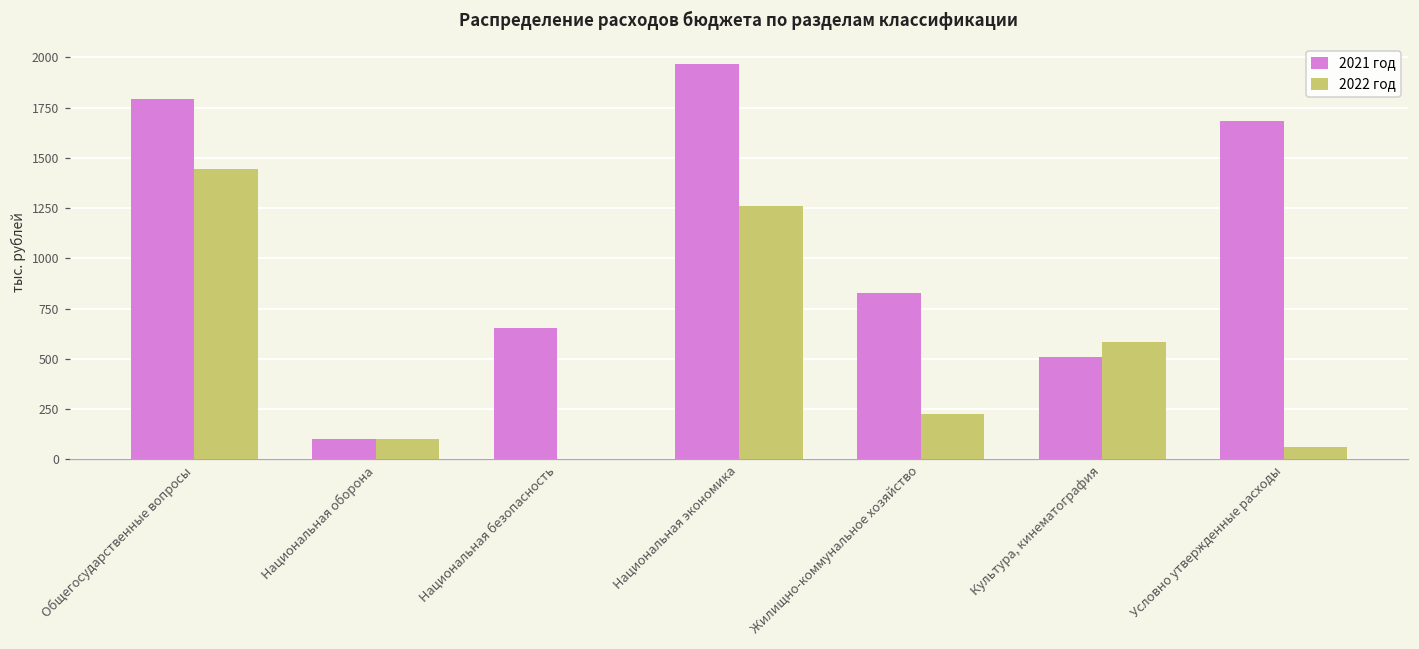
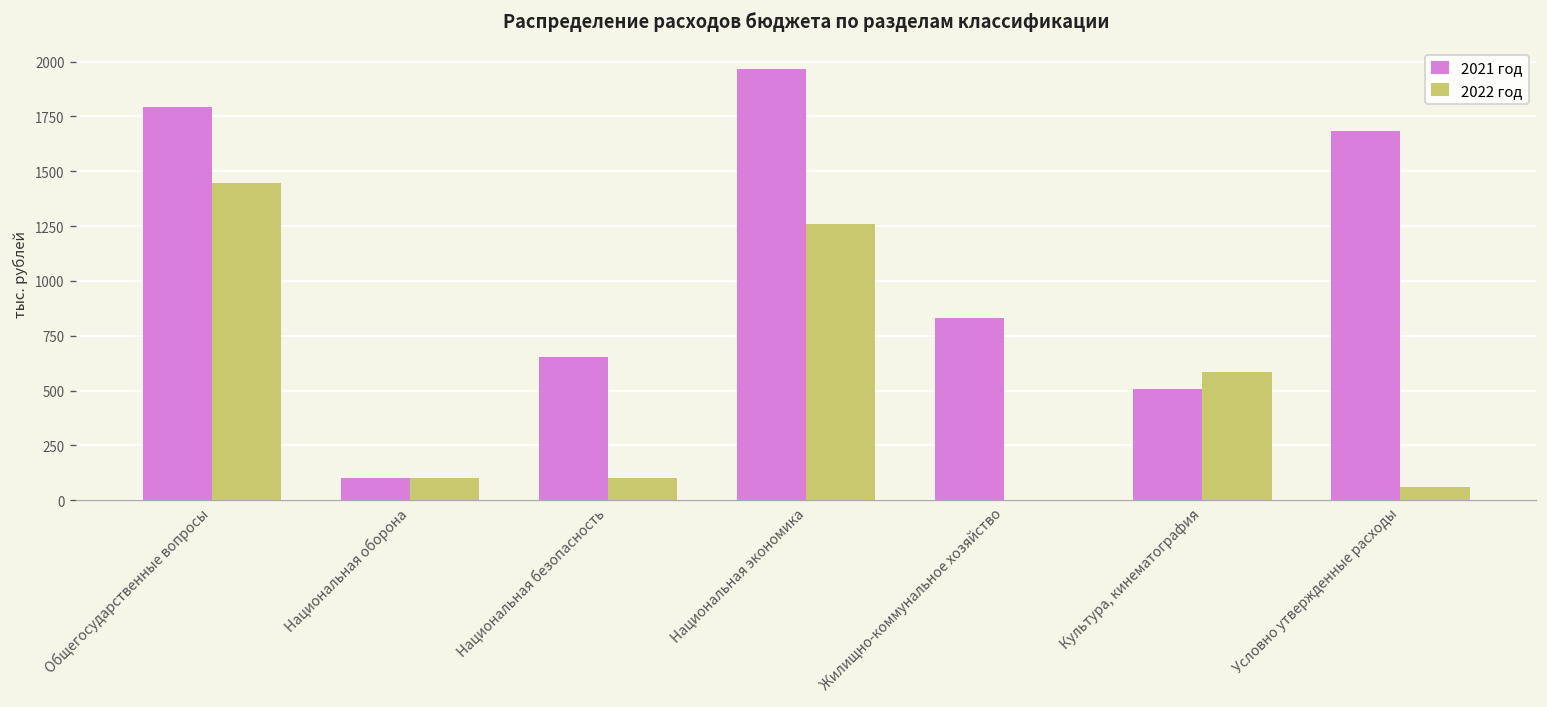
2022 год, Национальная безопасность: 0 -> 100
2022 год, Жилищно-коммунальное хозяйство: 230 -> 0
